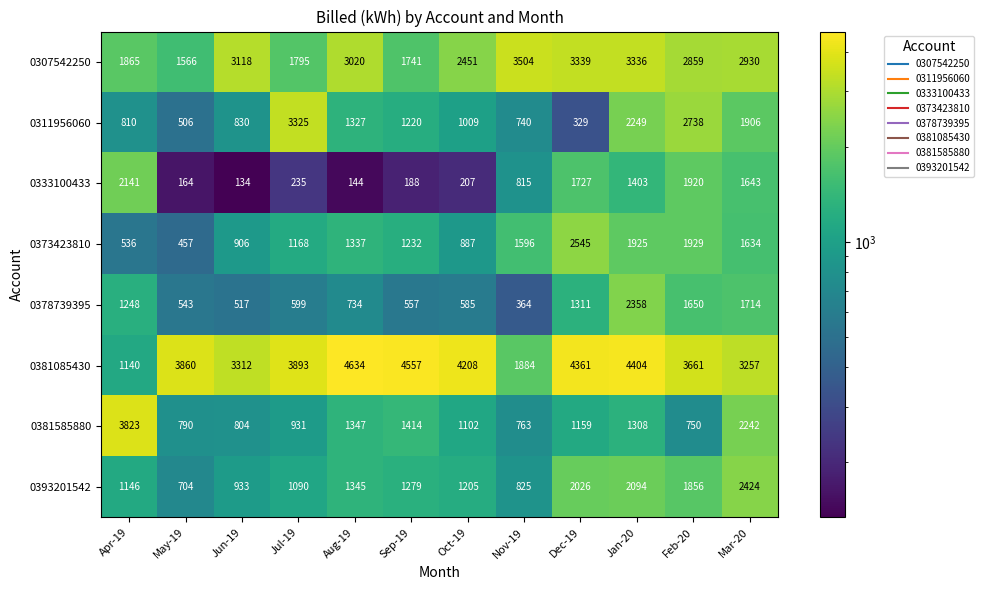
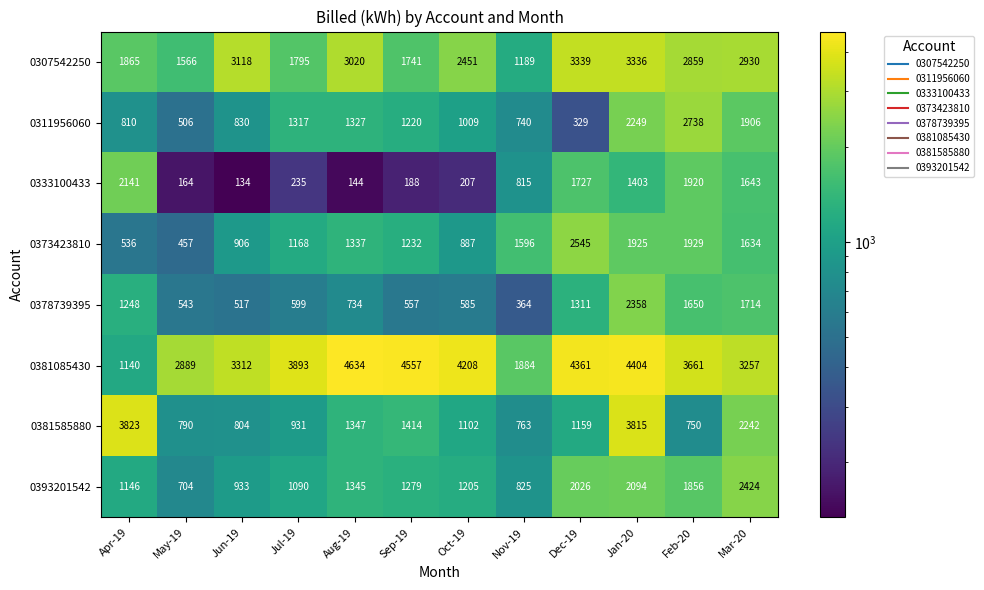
0307542250, Nov-19: 3504 -> 1189
0311956060, Jul-19: 3325 -> 1317
0381085430, May-19: 3860 -> 2889
0381585880, Jan-20: 1308 -> 3815
